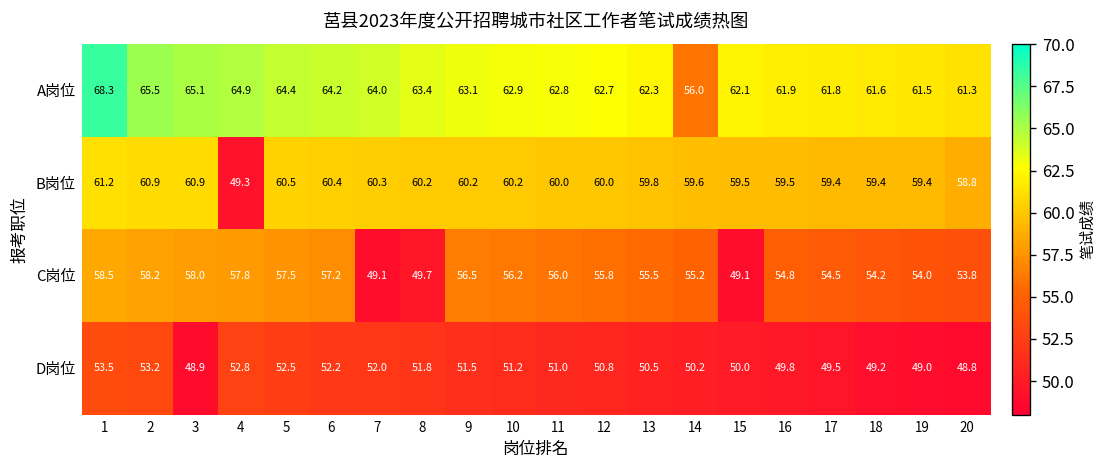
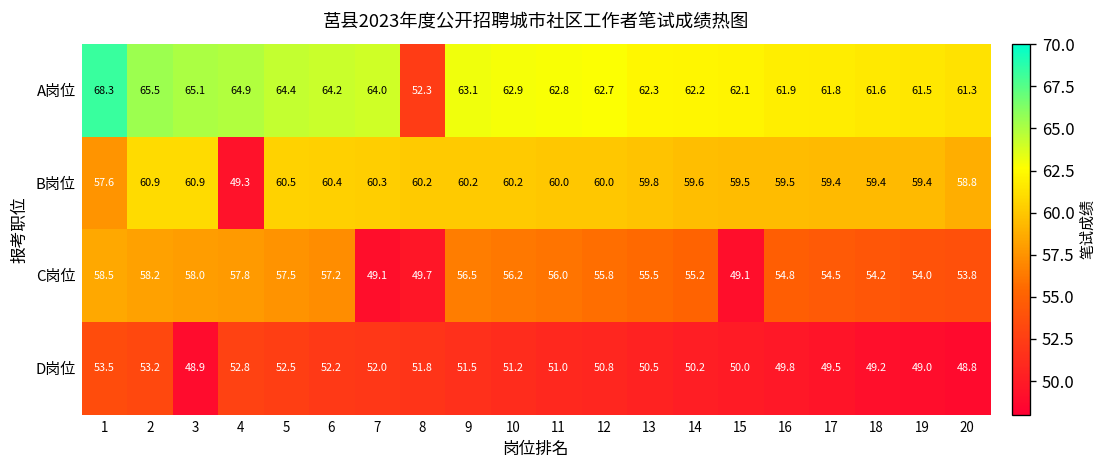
A岗位, 8: 63.4 -> 52.3
A岗位, 14: 56.0 -> 62.2
B岗位, 1: 61.2 -> 57.6
